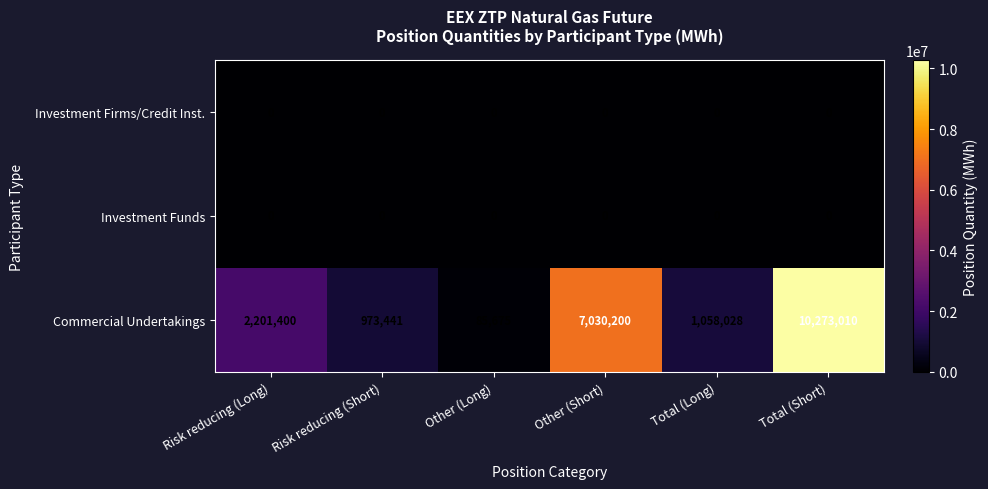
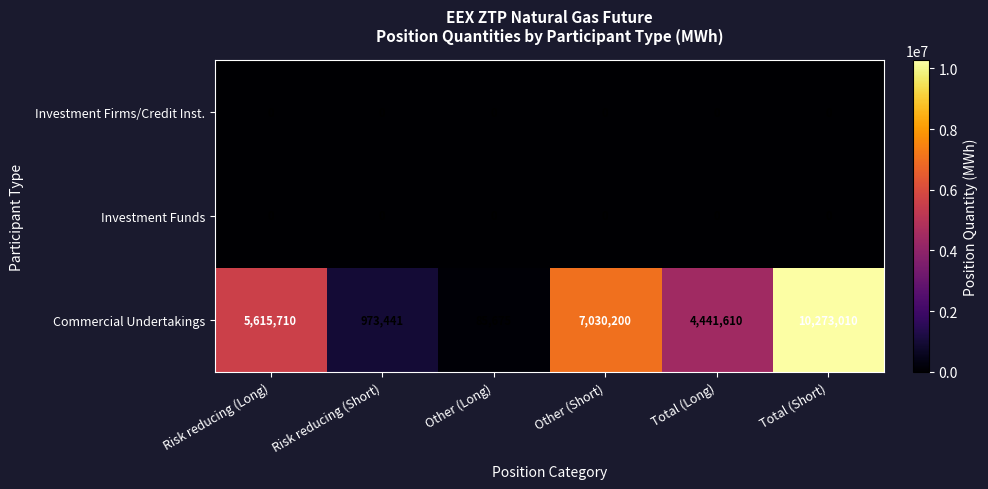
Commercial Undertakings, Risk reducing (Long): 2,201,400 -> 5,615,710
Commercial Undertakings, Total (Long): 1,058,028 -> 4,441,610
